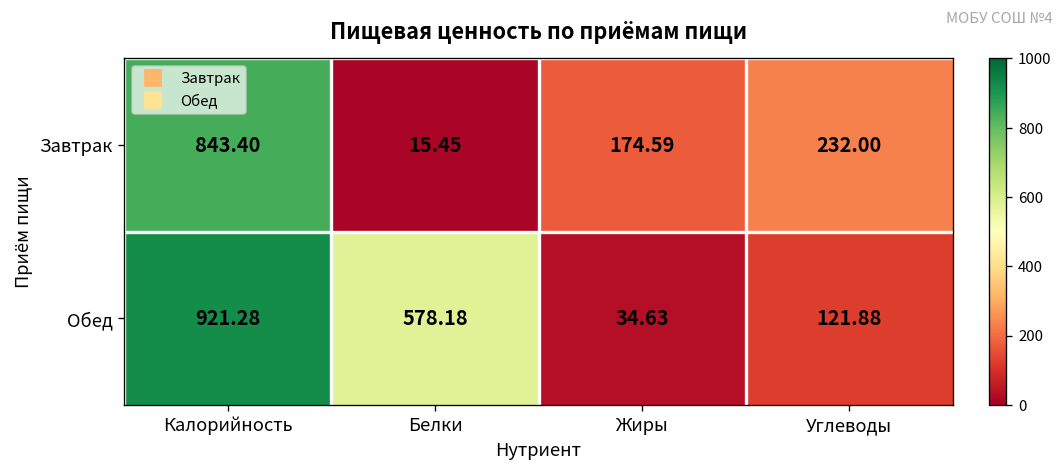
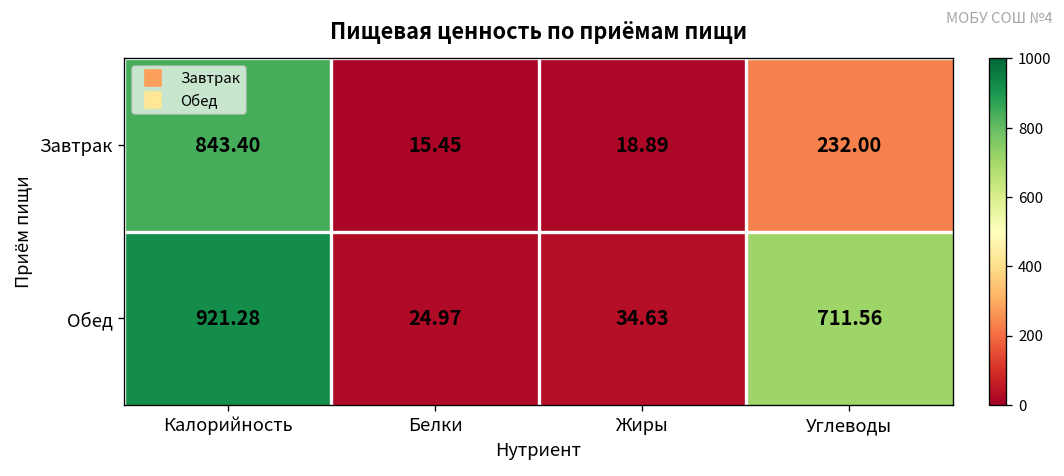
Завтрак, Жиры: 174.59 -> 18.89
Обед, Белки: 578.18 -> 24.97
Обед, Углеводы: 121.88 -> 711.56
